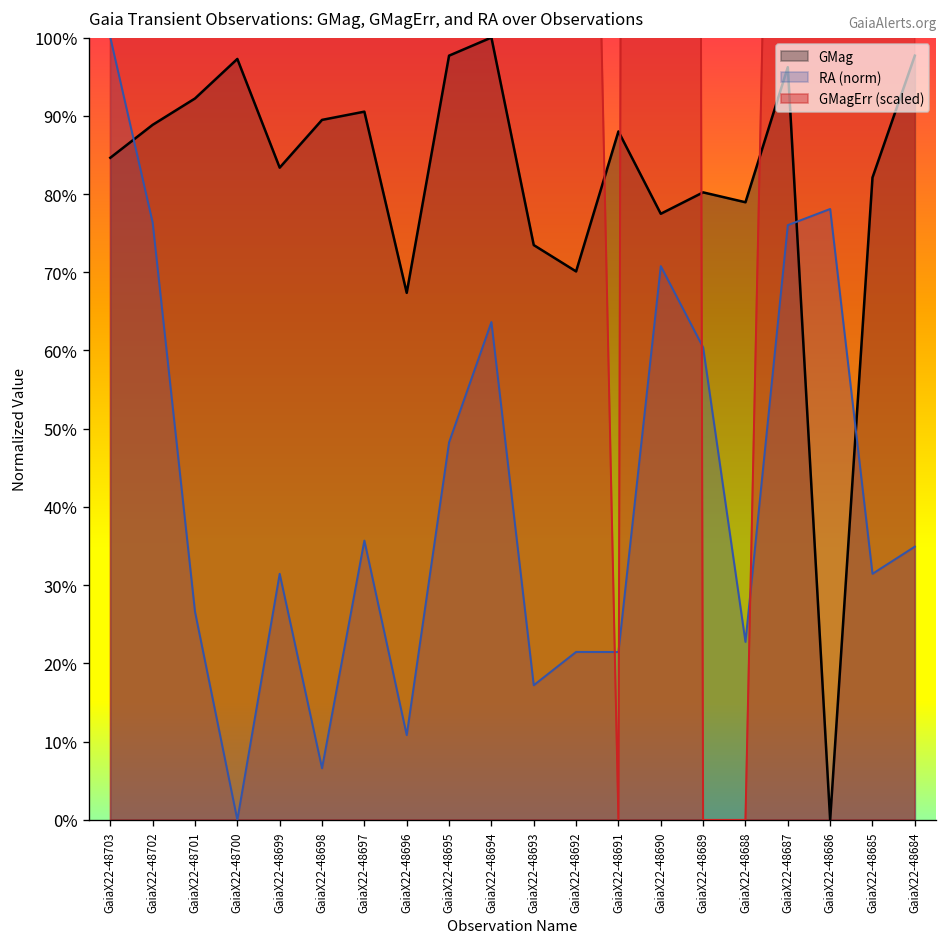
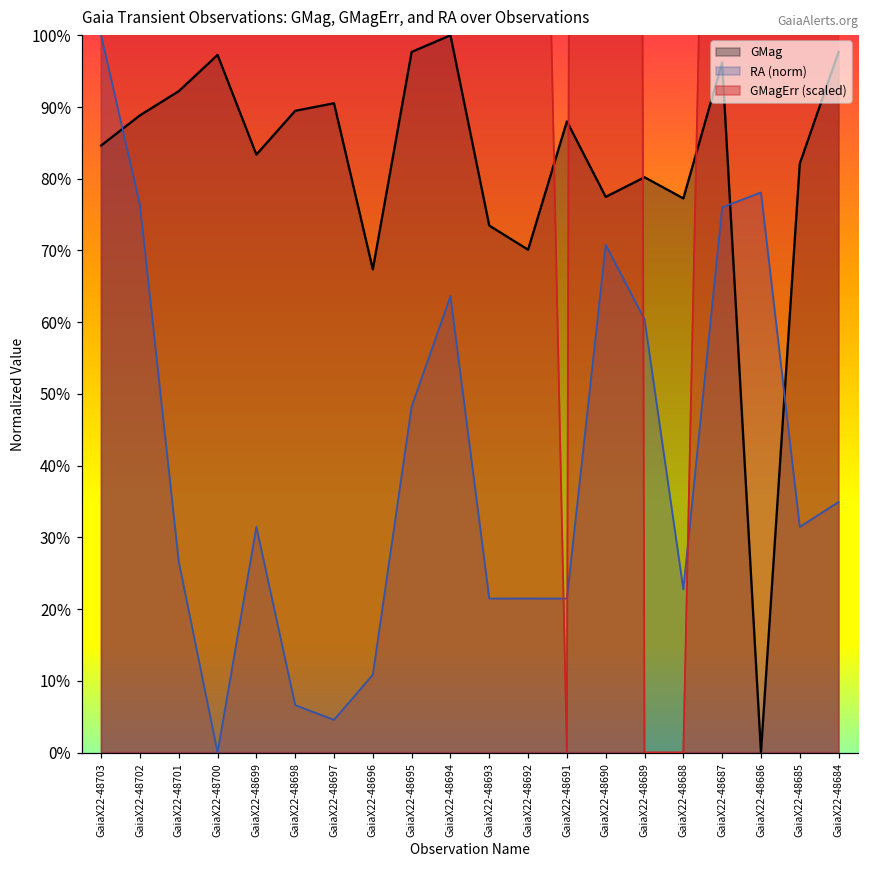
RA (norm), GaiaX22-48697: 36% -> 5%
RA (norm), GaiaX22-48693: 17% -> 21%
GMag, GaiaX22-48688: 79% -> 77%
